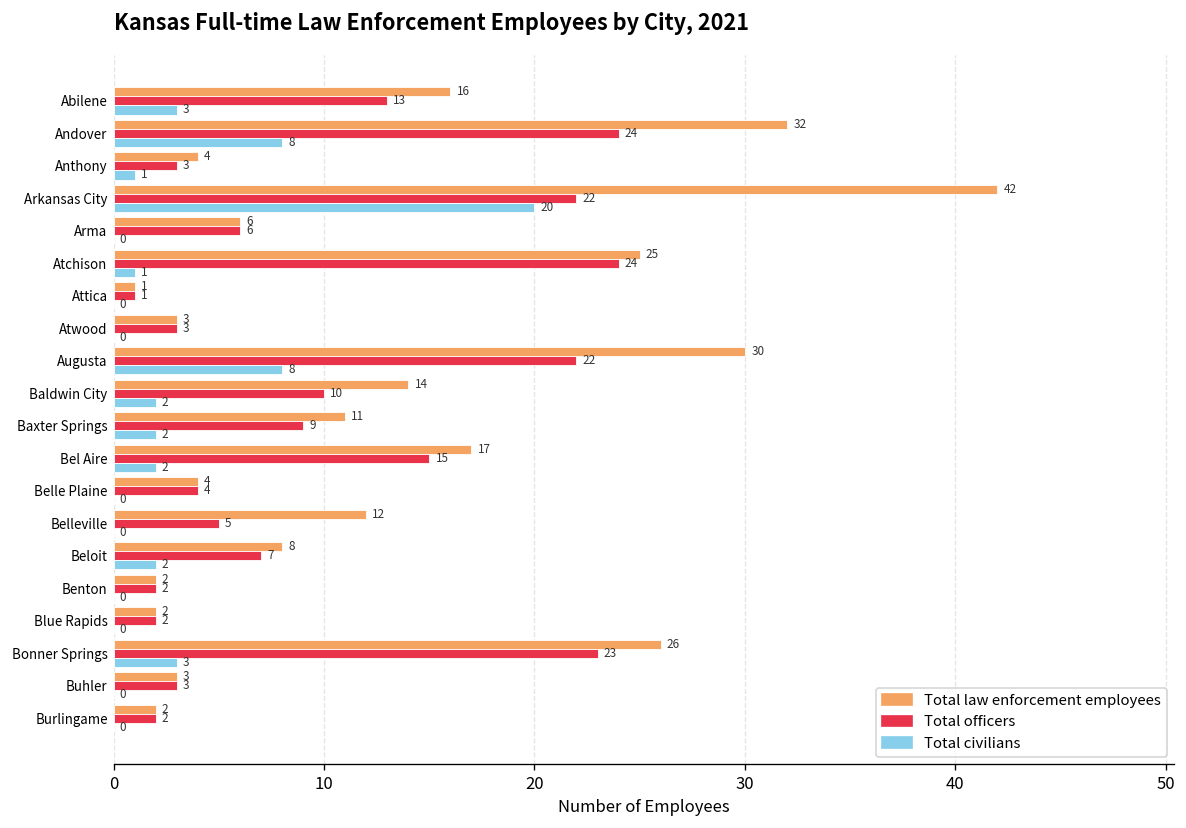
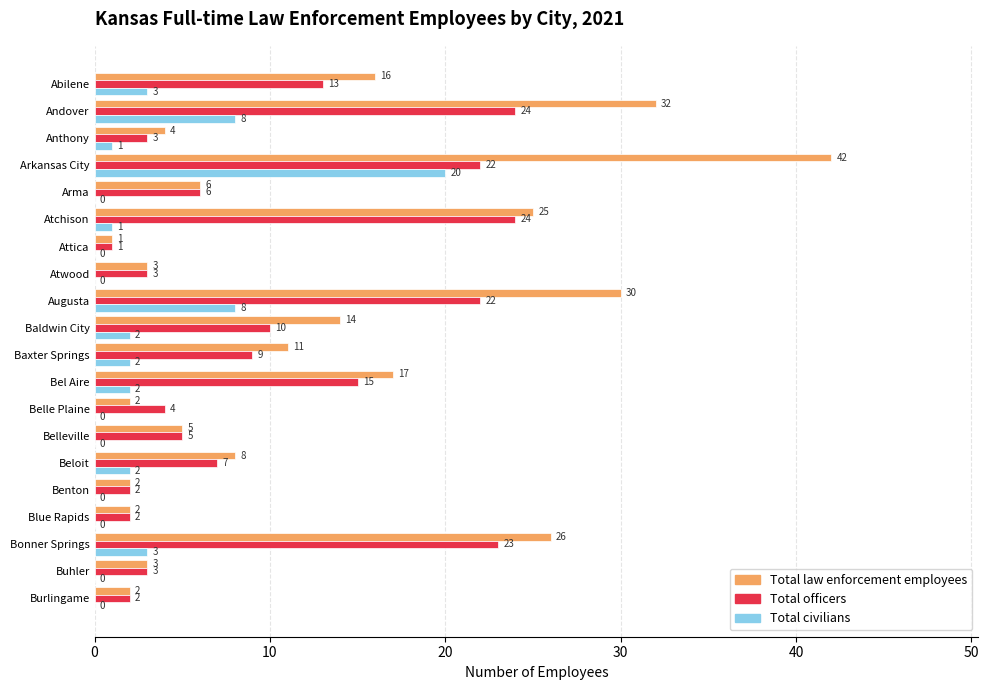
Total law enforcement employees, Belle Plaine: 4 -> 2
Total law enforcement employees, Belleville: 12 -> 5
